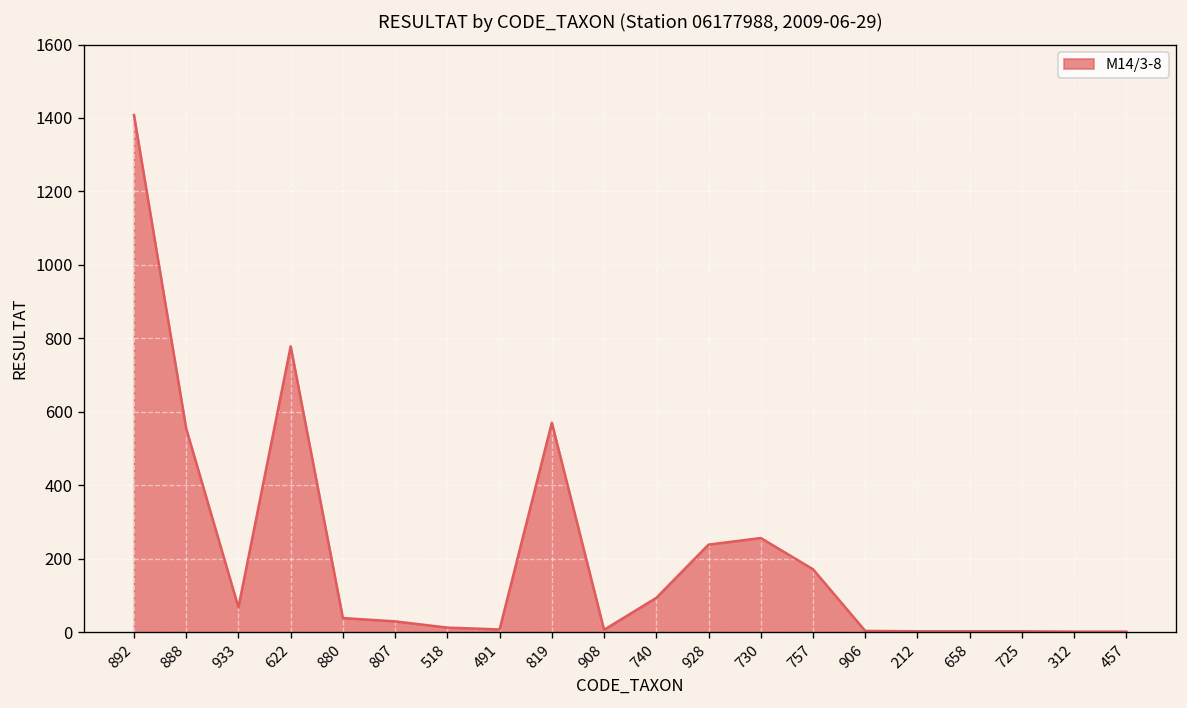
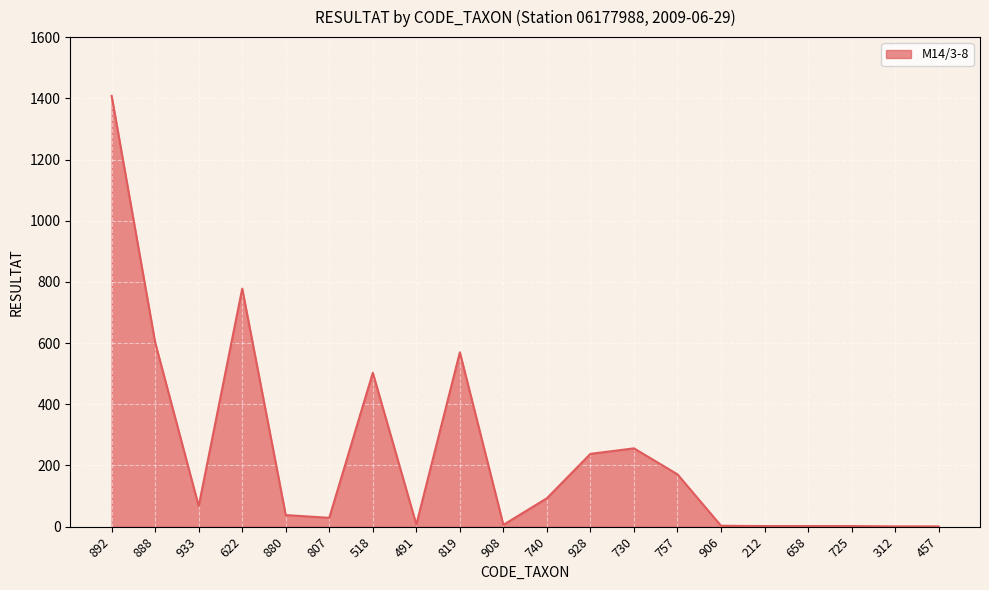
888: 550 -> 600
518: 10 -> 500
